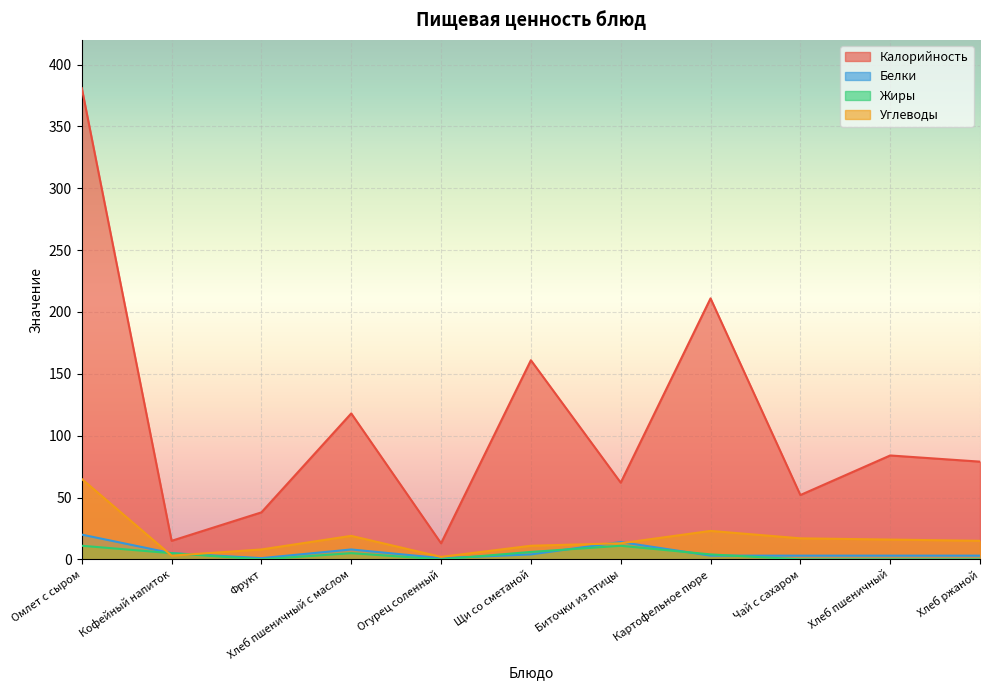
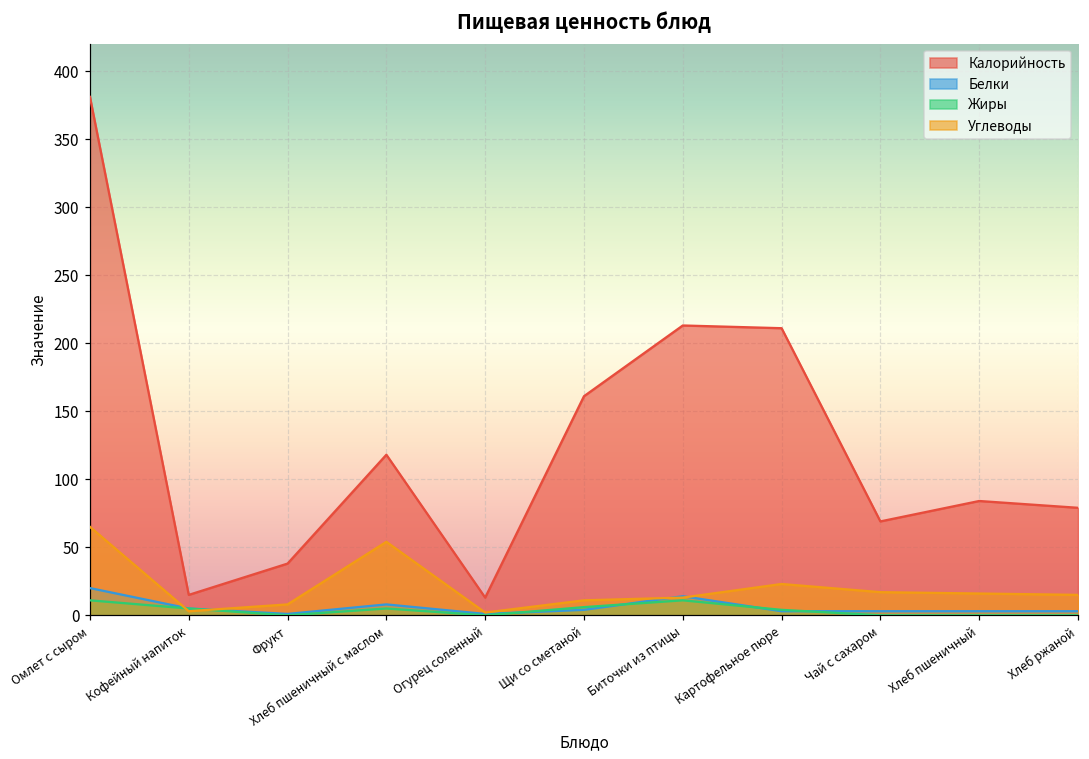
Углеводы, Хлеб пшеничный с маслом: 19 -> 54
Калорийность, Биточки из птицы: 62 -> 213
Калорийность, Чай с сахаром: 52 -> 69
